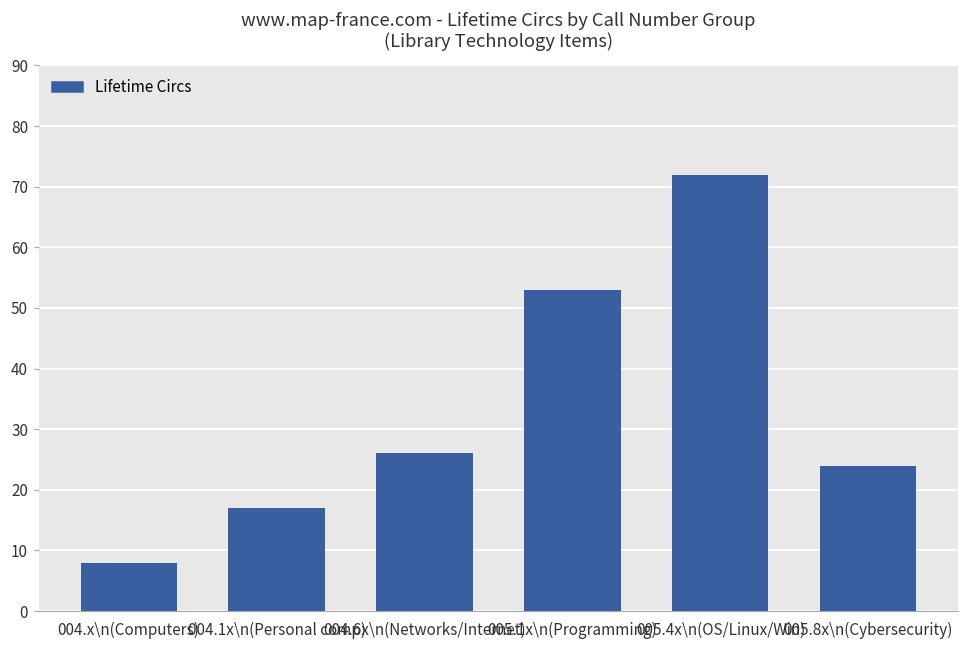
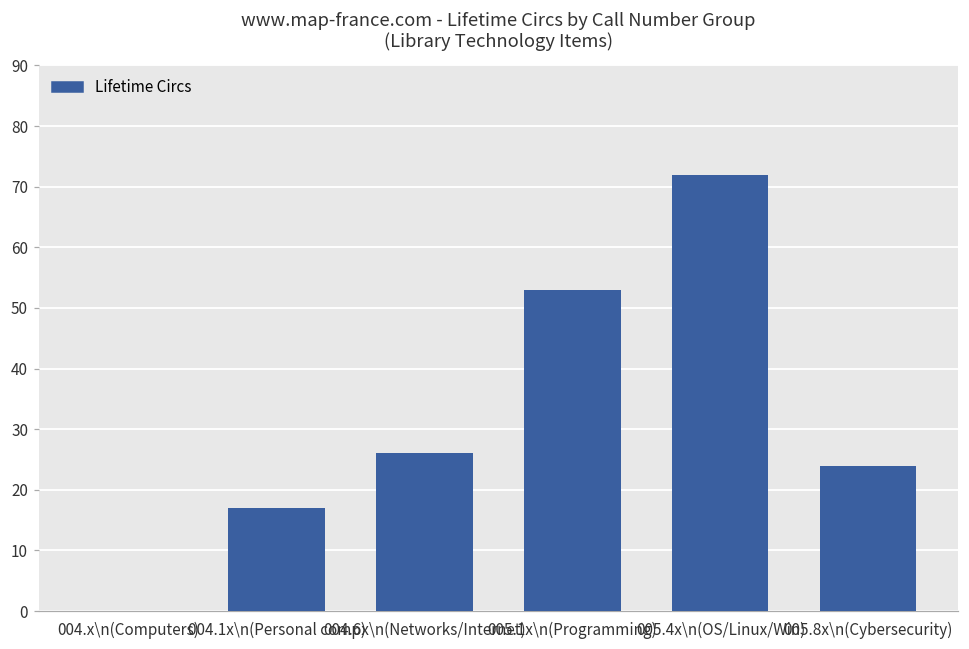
004.x\n(Computers): 8 -> 0
